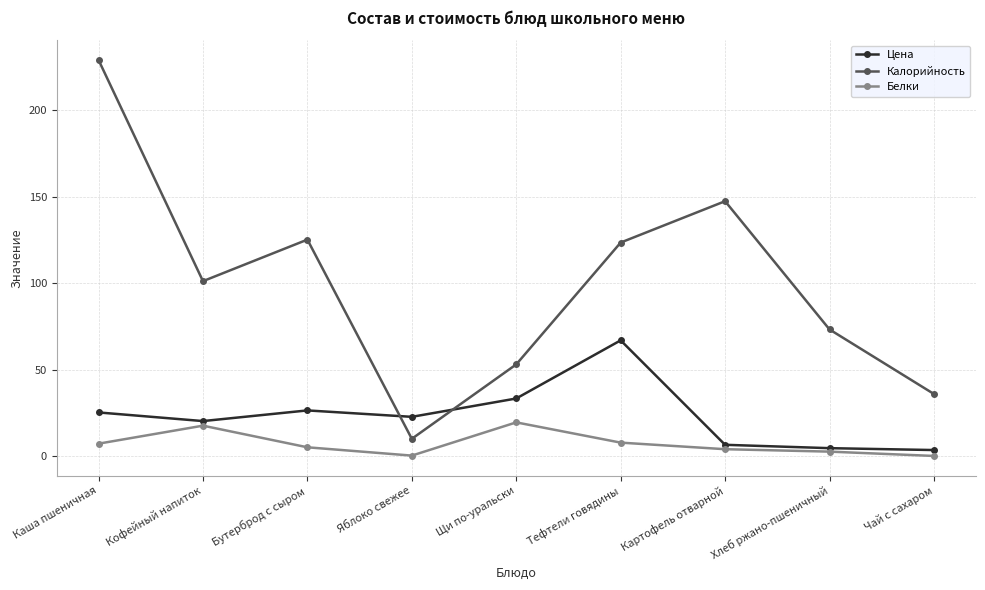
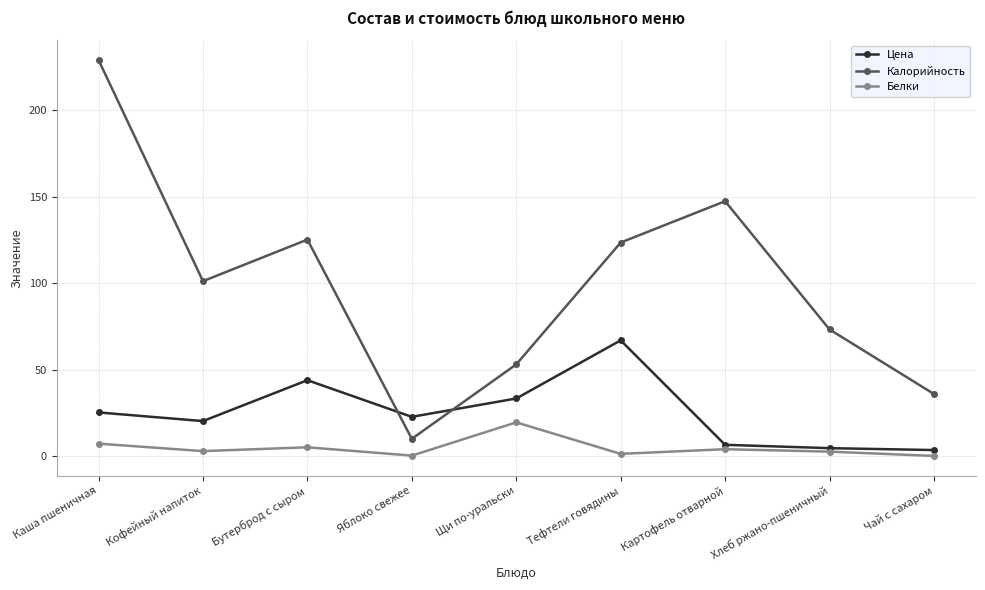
Белки, Кофейный напиток: 18 -> 3
Цена, Бутерброд с сыром: 27 -> 44
Белки, Тефтели говядины: 8 -> 1
